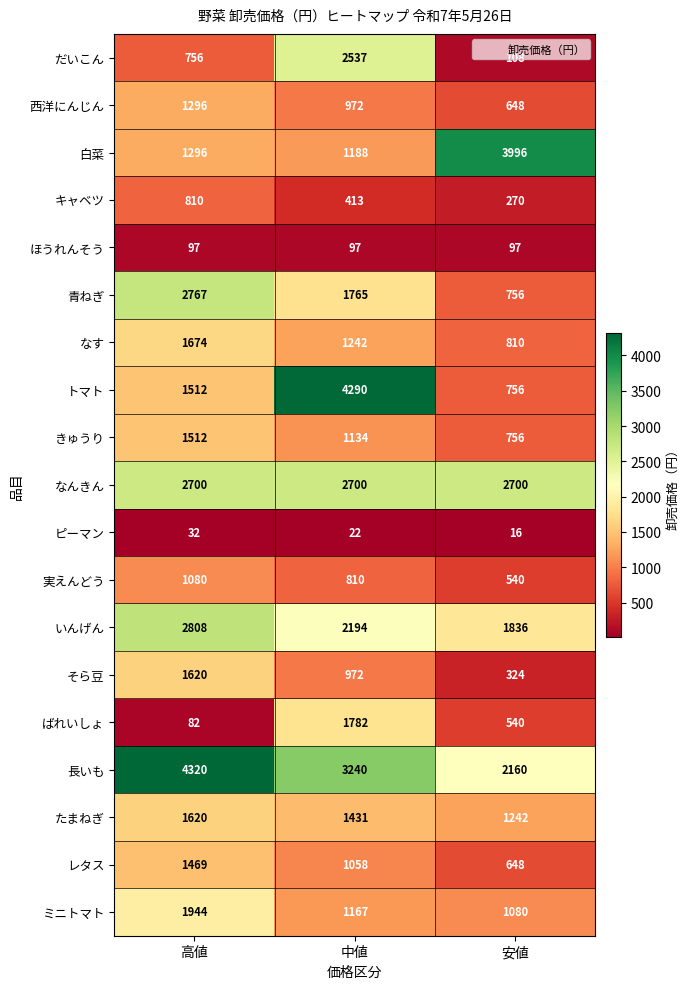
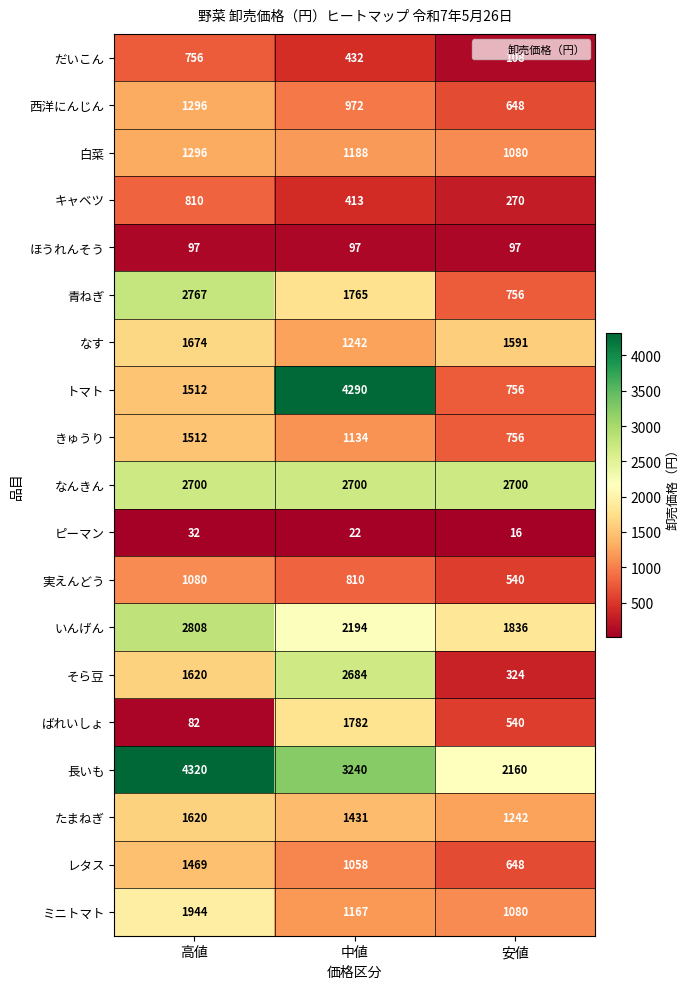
だいこん, 中値: 2537 -> 432
白菜, 安値: 3996 -> 1080
なす, 安値: 810 -> 1591
そら豆, 中値: 972 -> 2684
